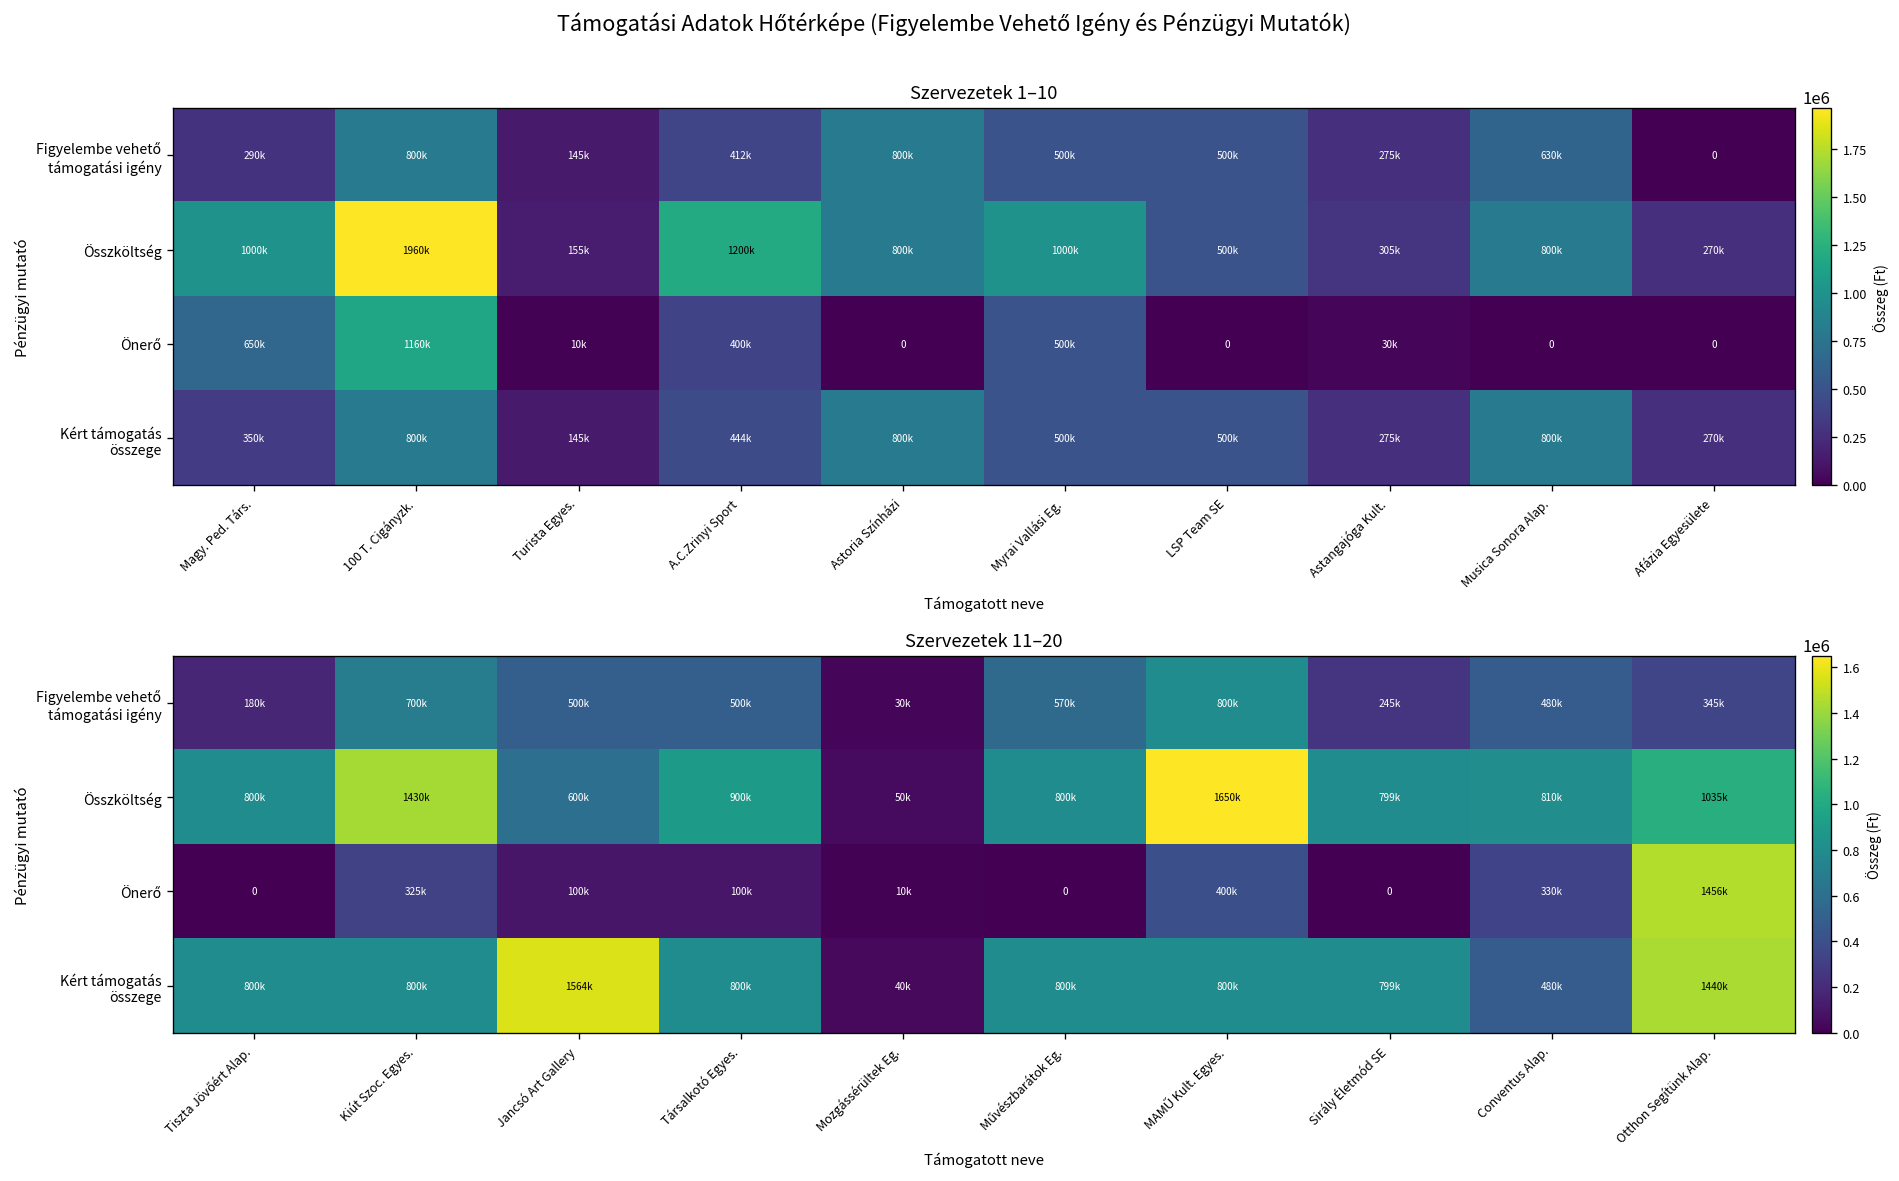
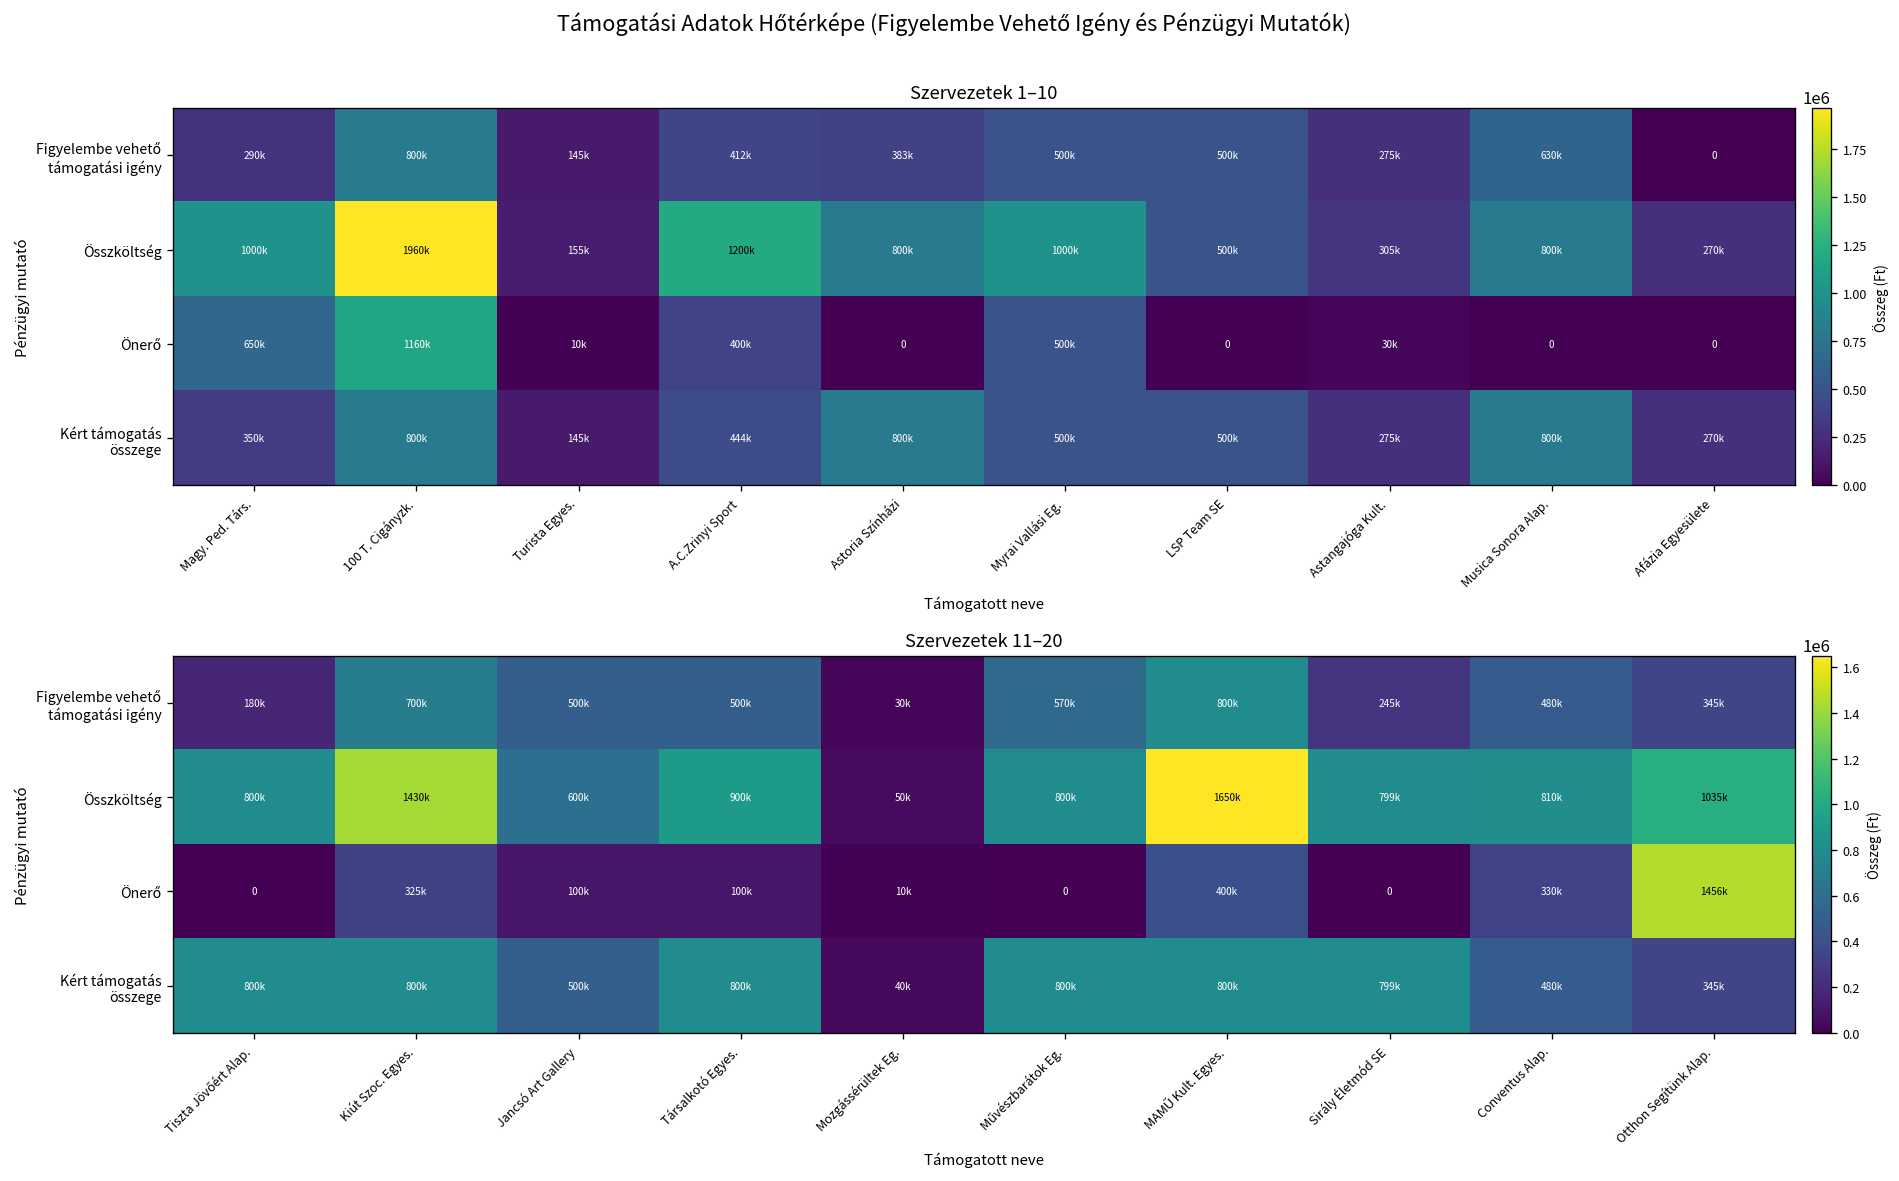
Szervezetek 1–10, Figyelembe vehető támogatási igény, Astoria Színházi: 800k -> 383k
Szervezetek 11–20, Kért támogatás összege, Jancsó Art Gallery: 1564k -> 500k
Szervezetek 11–20, Kért támogatás összege, Otthon Segítünk Alap.: 1440k -> 345k
